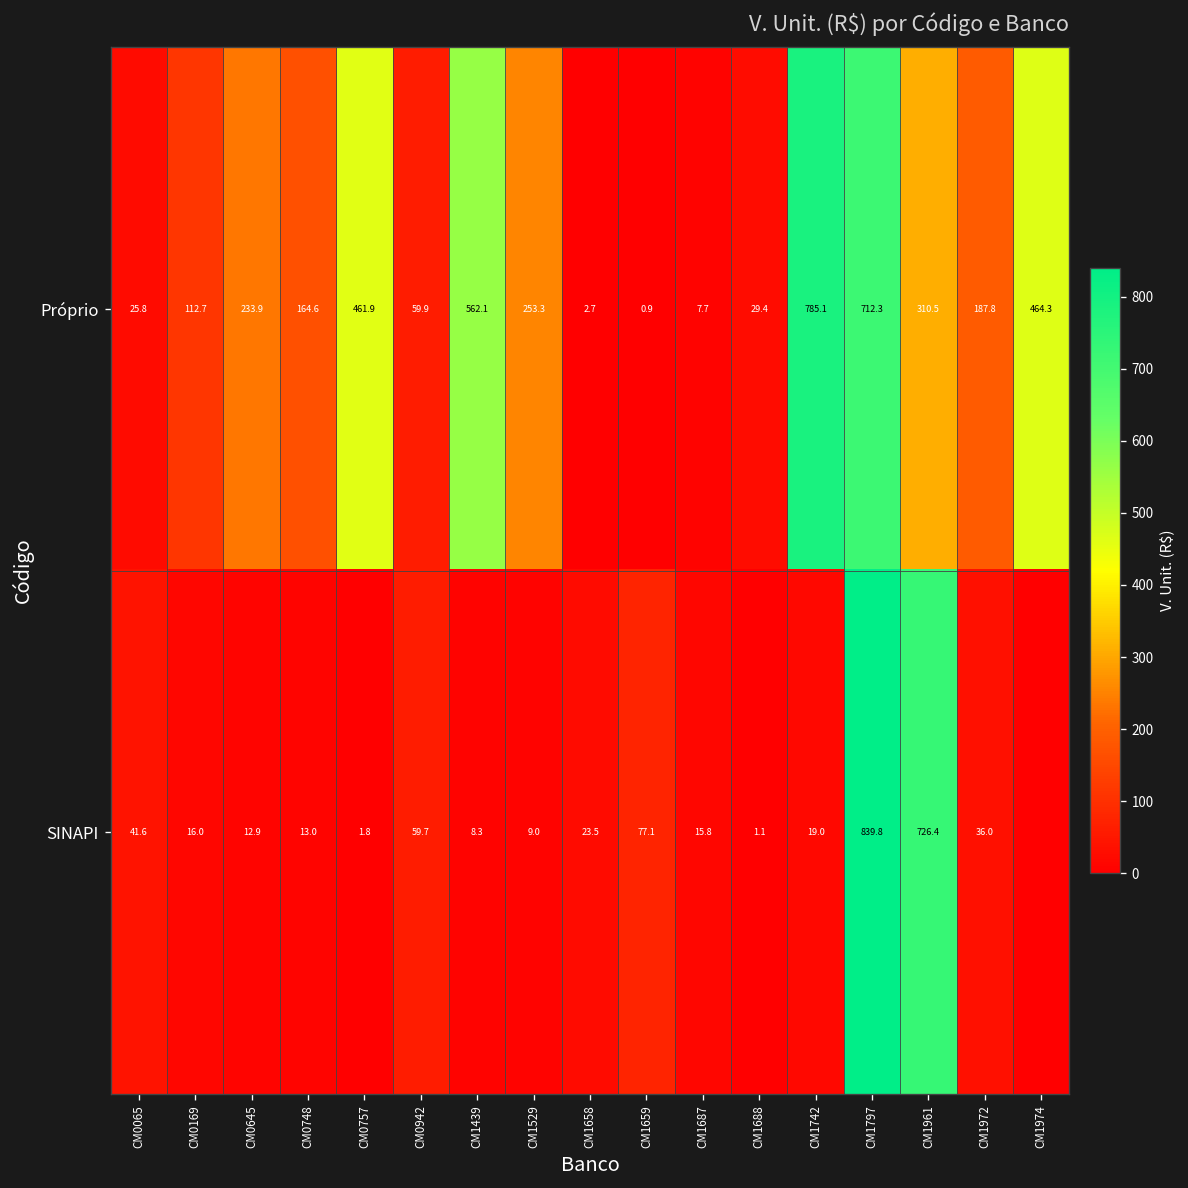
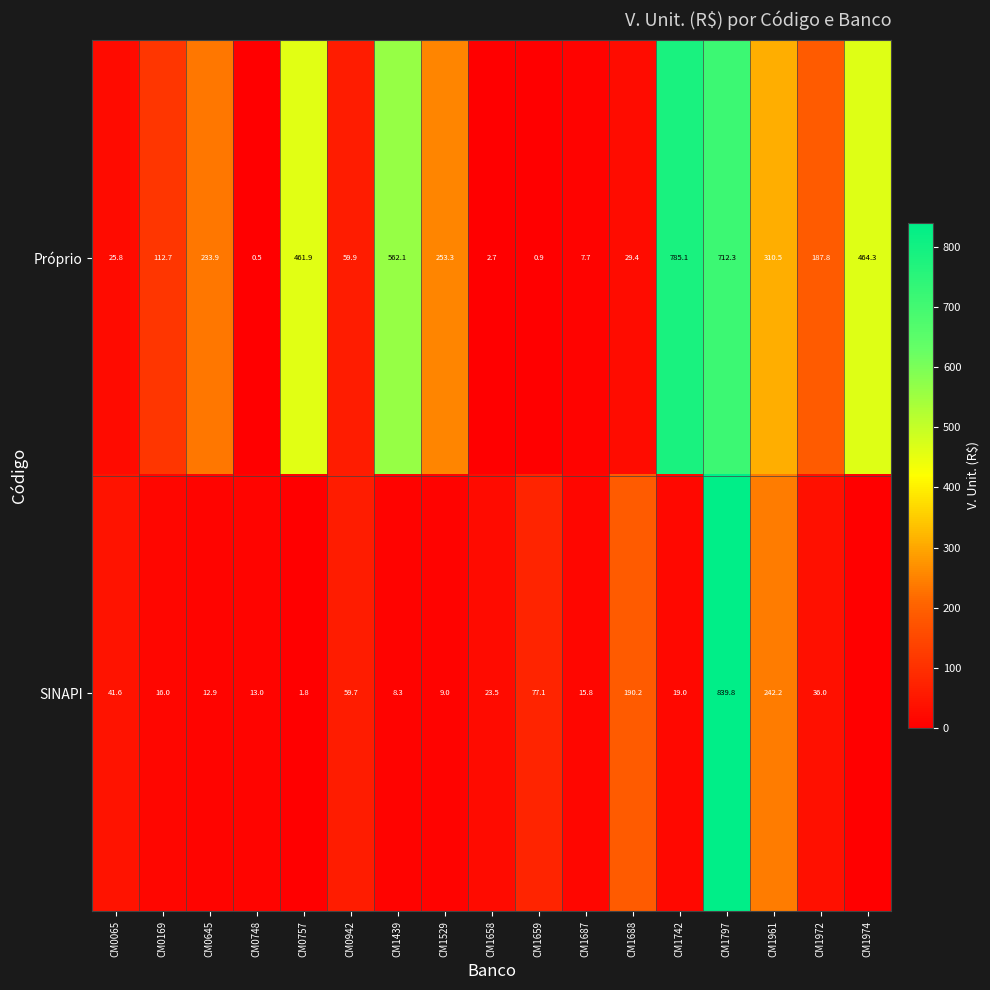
Próprio, CM0748: 164.6 -> 0.5
SINAPI, CM1688: 1.1 -> 190.2
SINAPI, CM1961: 726.4 -> 242.2
